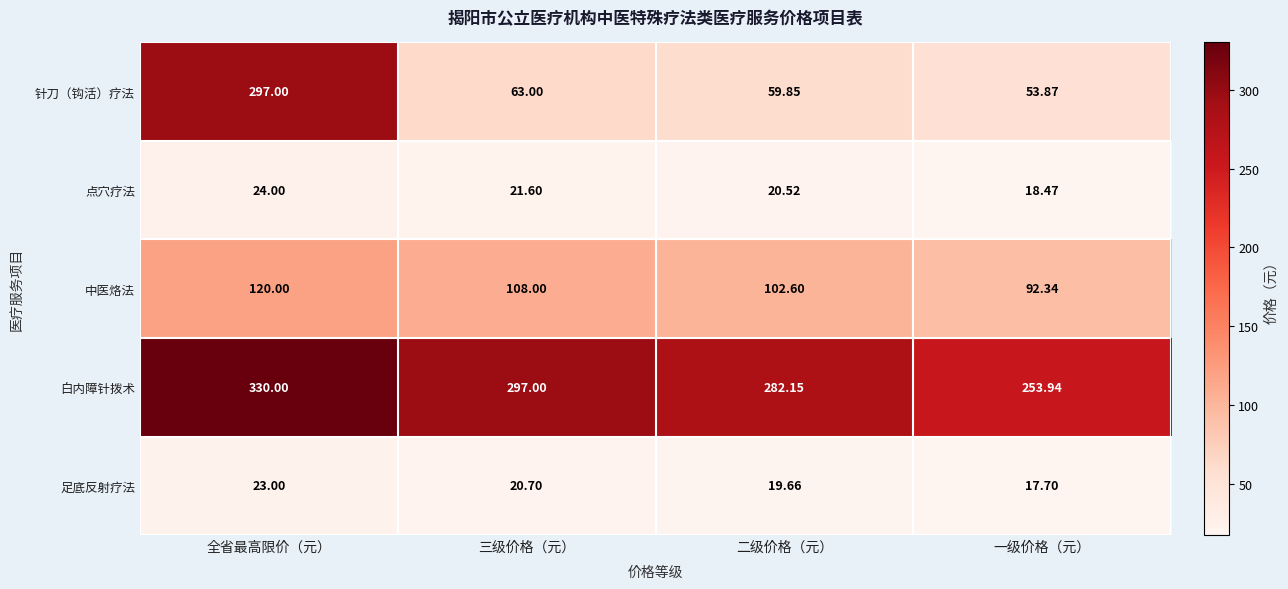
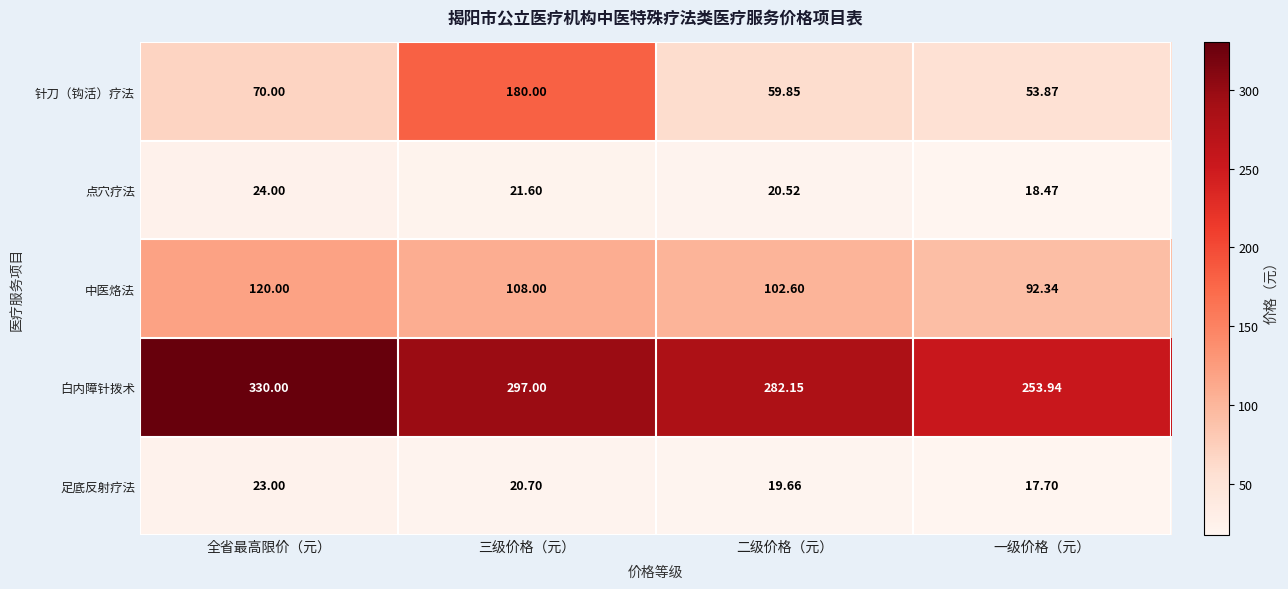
针刀（钩活）疗法, 全省最高限价（元）: 297.00 -> 70.00
针刀（钩活）疗法, 三级价格（元）: 63.00 -> 180.00
